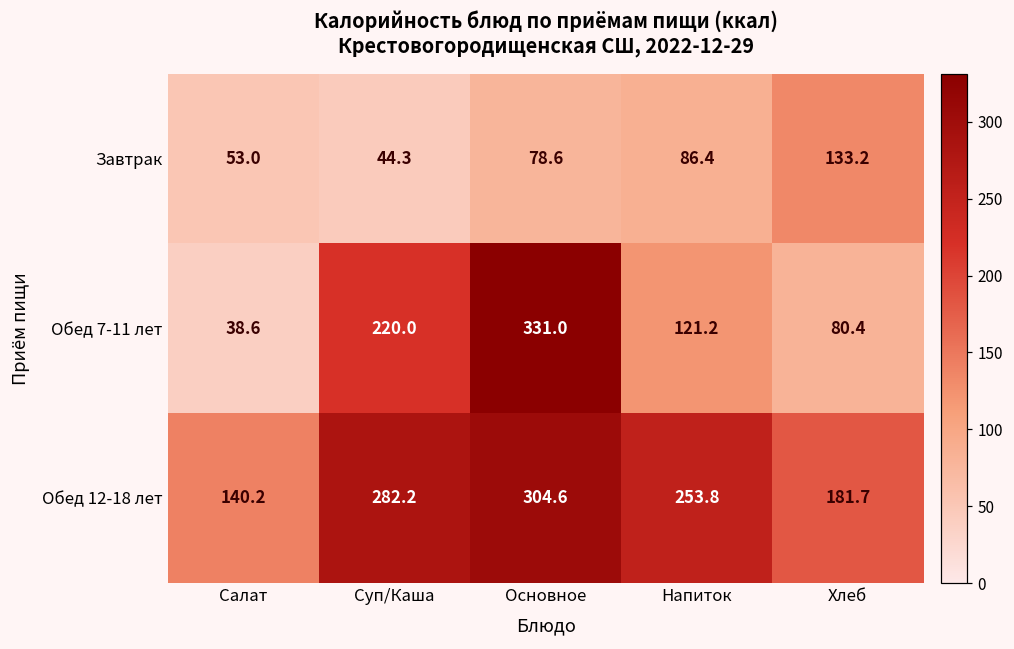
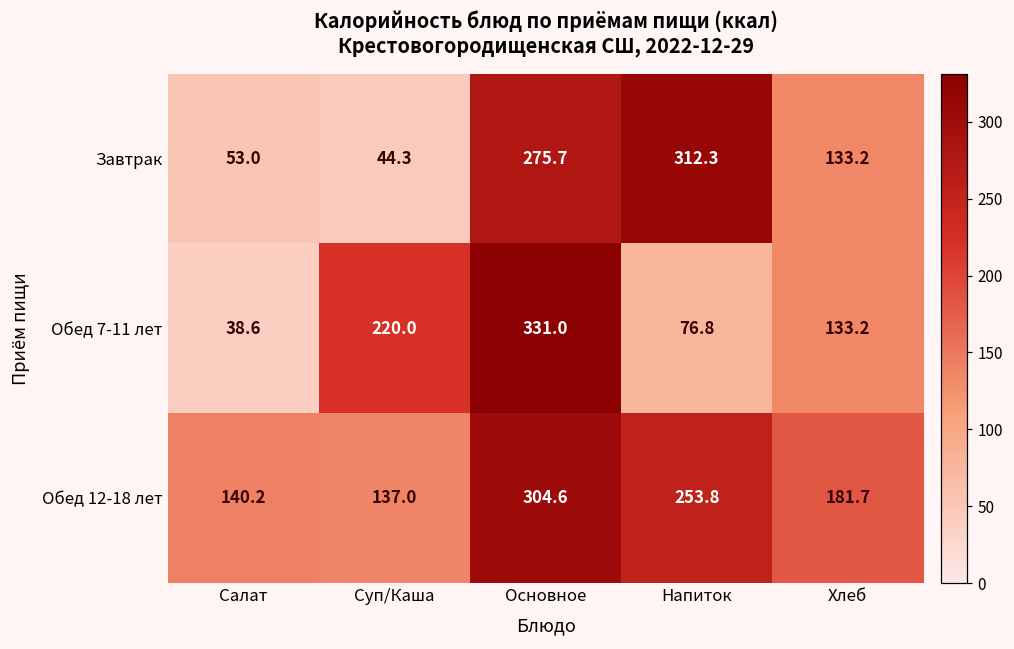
Завтрак, Основное: 78.6 -> 275.7
Завтрак, Напиток: 86.4 -> 312.3
Обед 7-11 лет, Напиток: 121.2 -> 76.8
Обед 7-11 лет, Хлеб: 80.4 -> 133.2
Обед 12-18 лет, Суп/Каша: 282.2 -> 137.0
